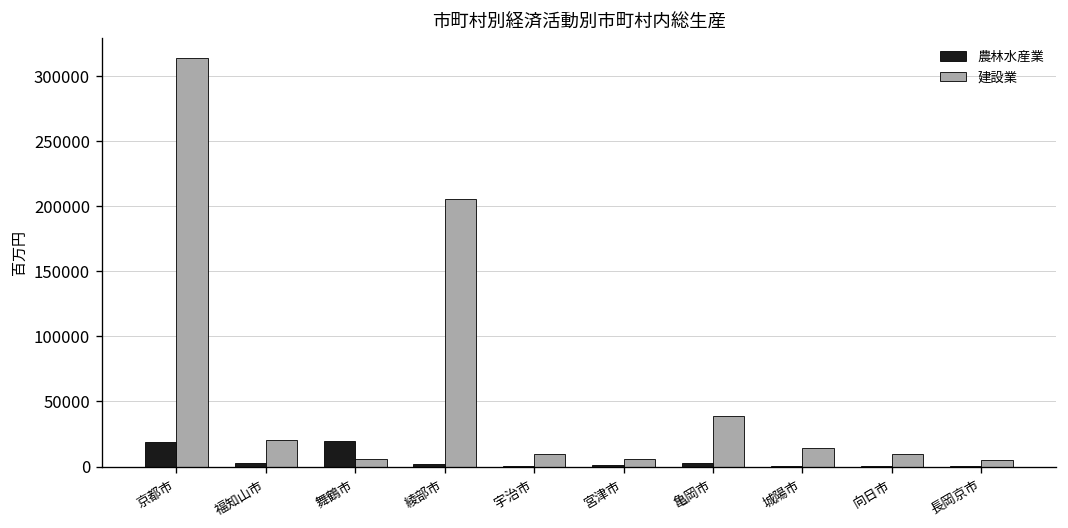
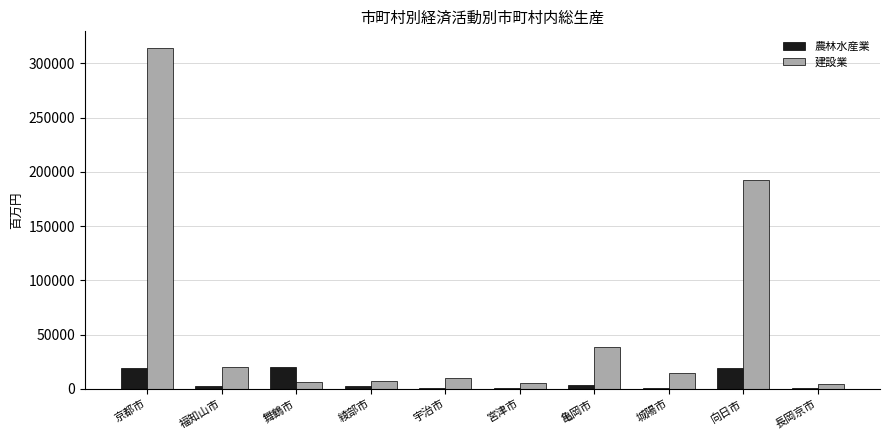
建設業, 綾部市: 206000 -> 7000
農林水産業, 向日市: 0 -> 19000
建設業, 向日市: 9000 -> 192000
